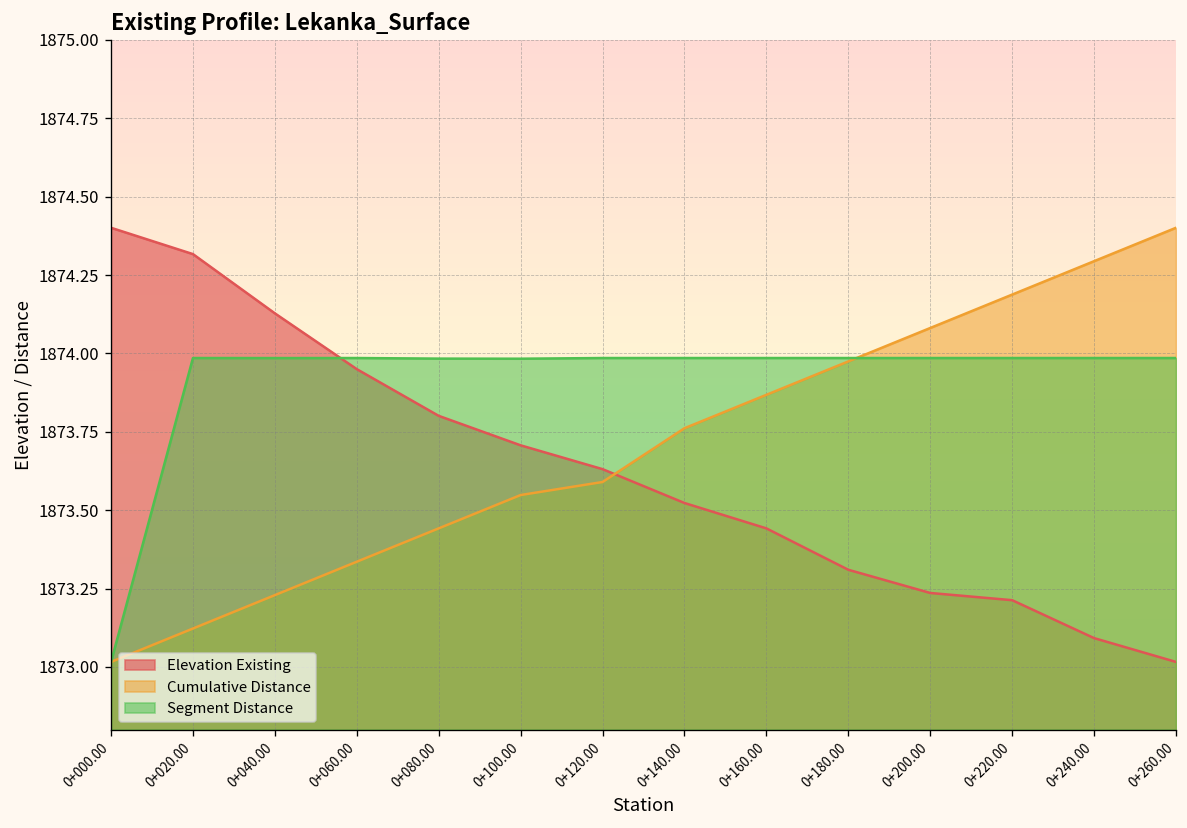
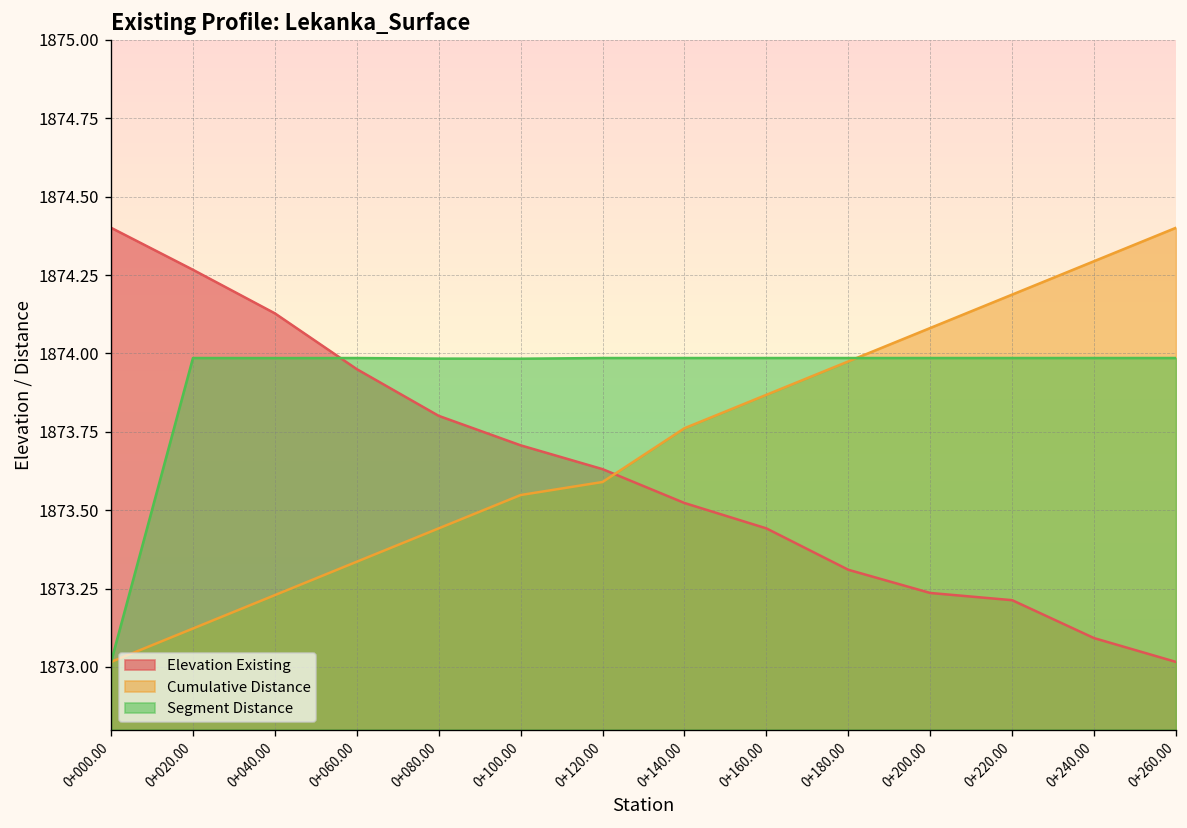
Elevation Existing, 0+020.00: 1874.32 -> 1874.27
